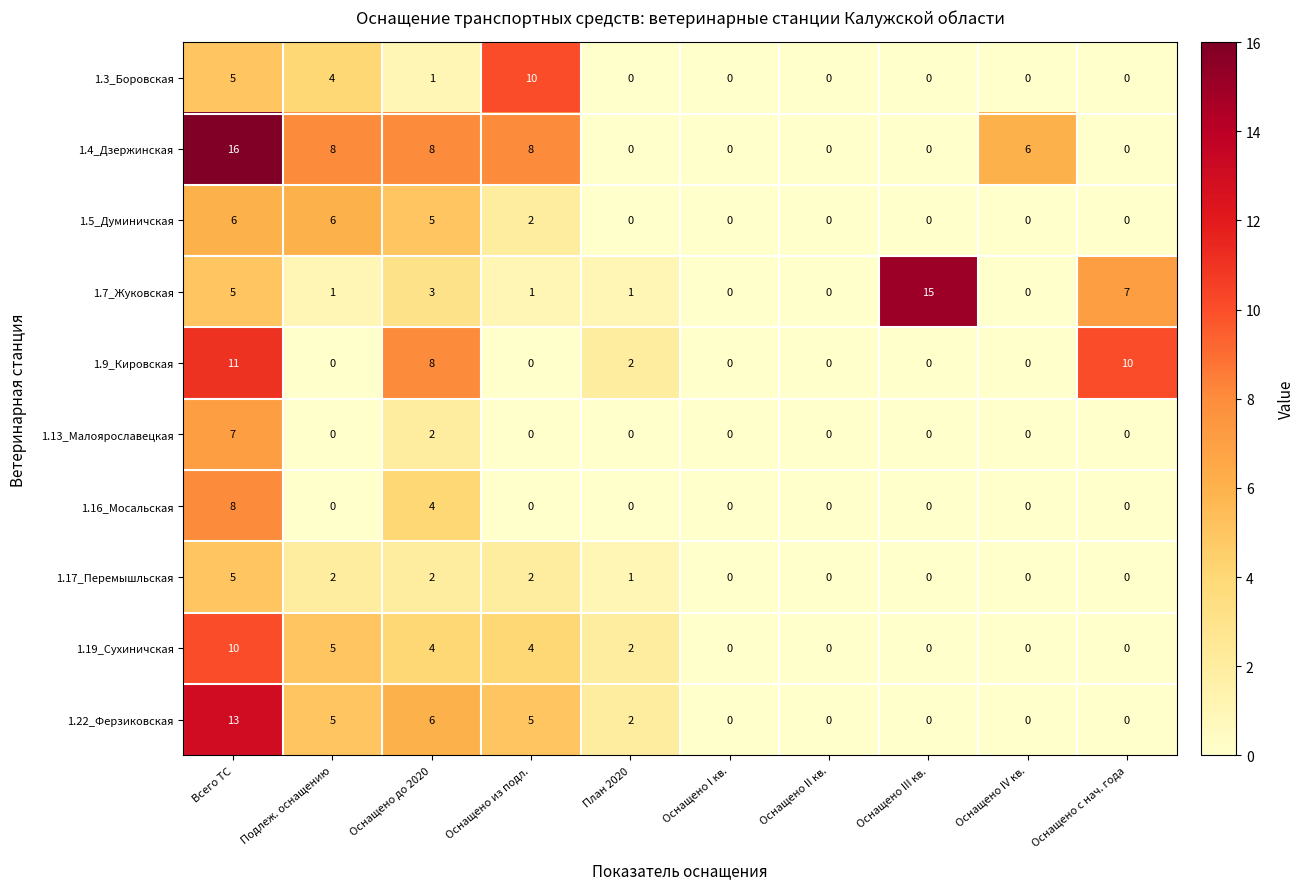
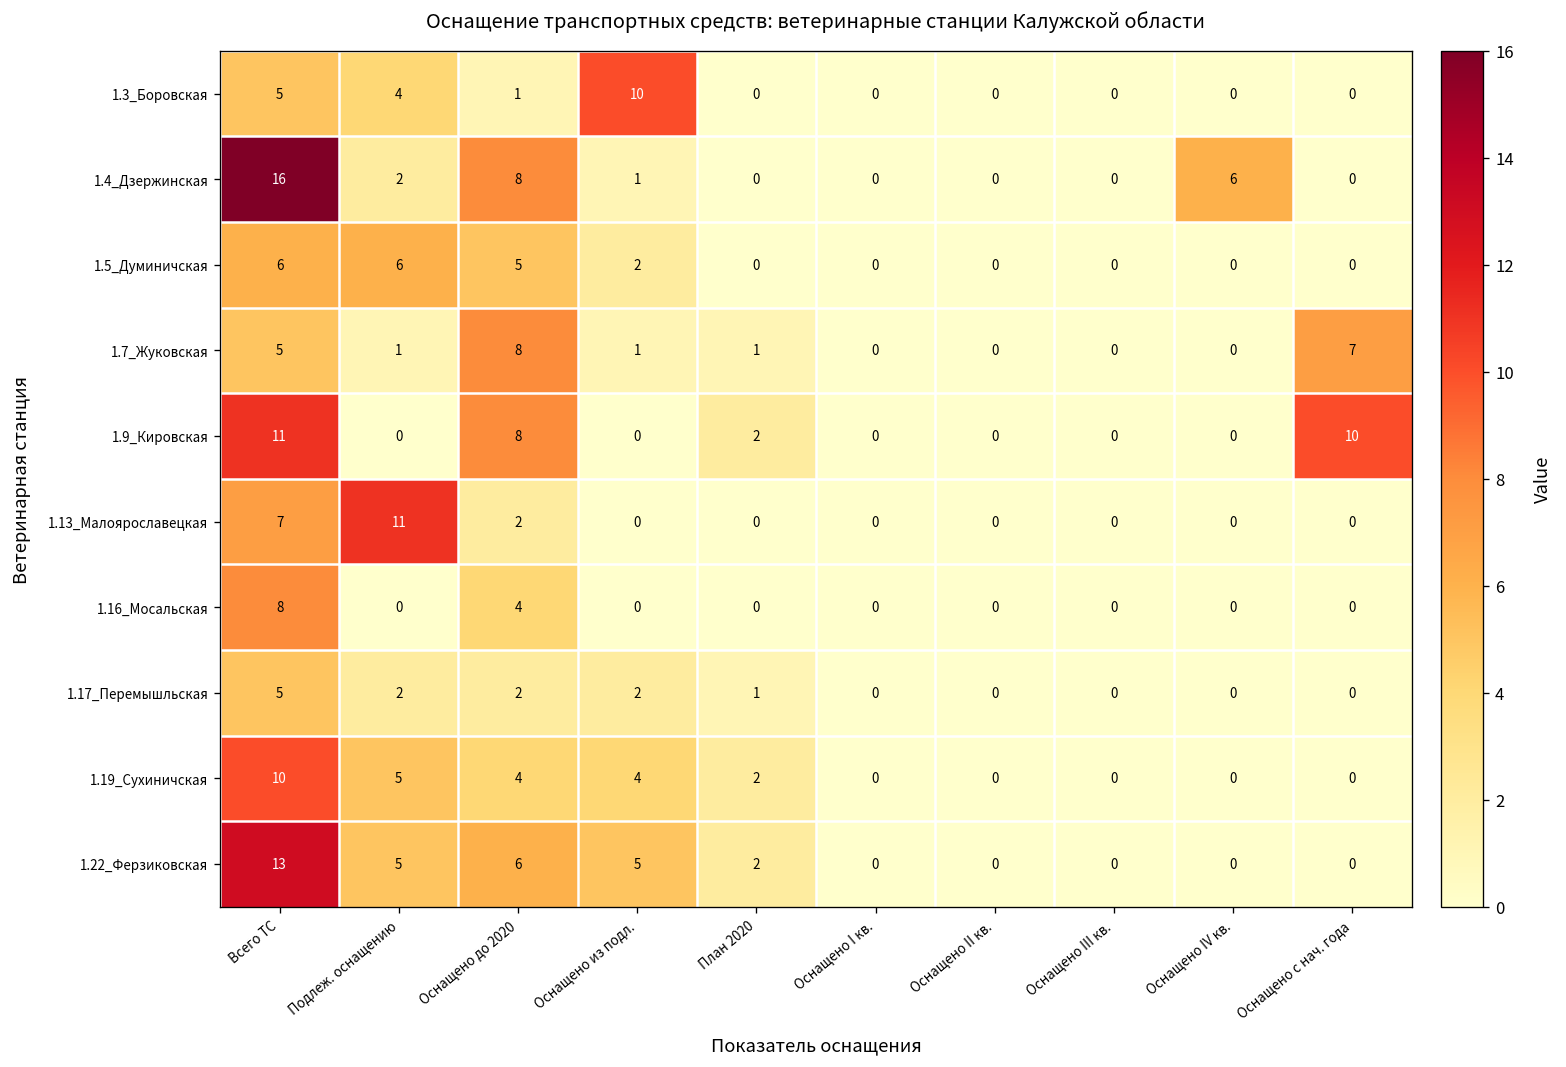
1.4_Дзержинская, Подлеж. оснащению: 8 -> 2
1.4_Дзержинская, Оснащено из подл.: 8 -> 1
1.7_Жуковская, Оснащено до 2020: 3 -> 8
1.7_Жуковская, Оснащено III кв.: 15 -> 0
1.13_Малоярославецкая, Подлеж. оснащению: 0 -> 11
